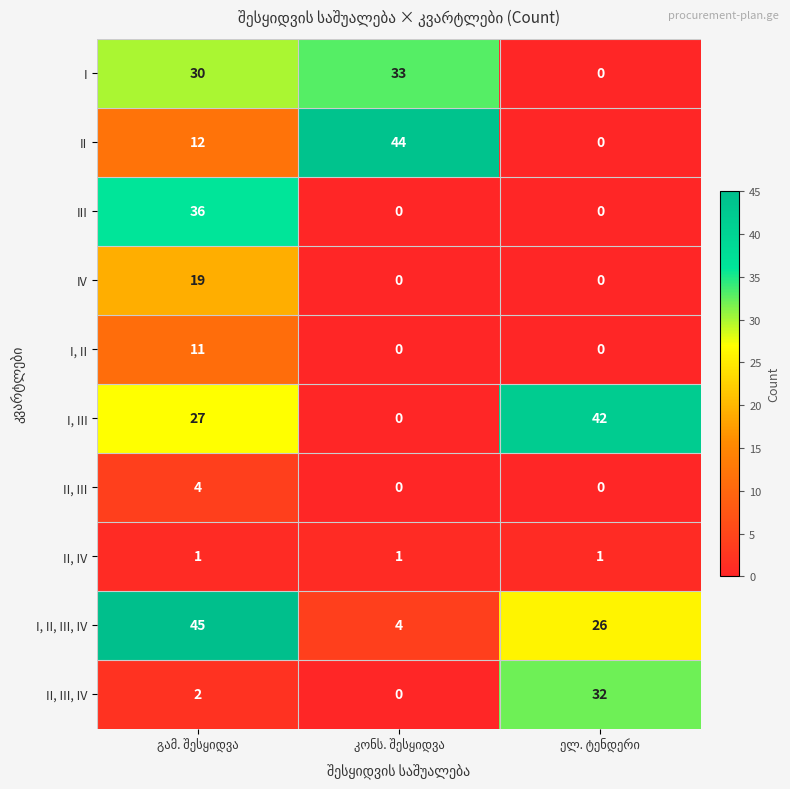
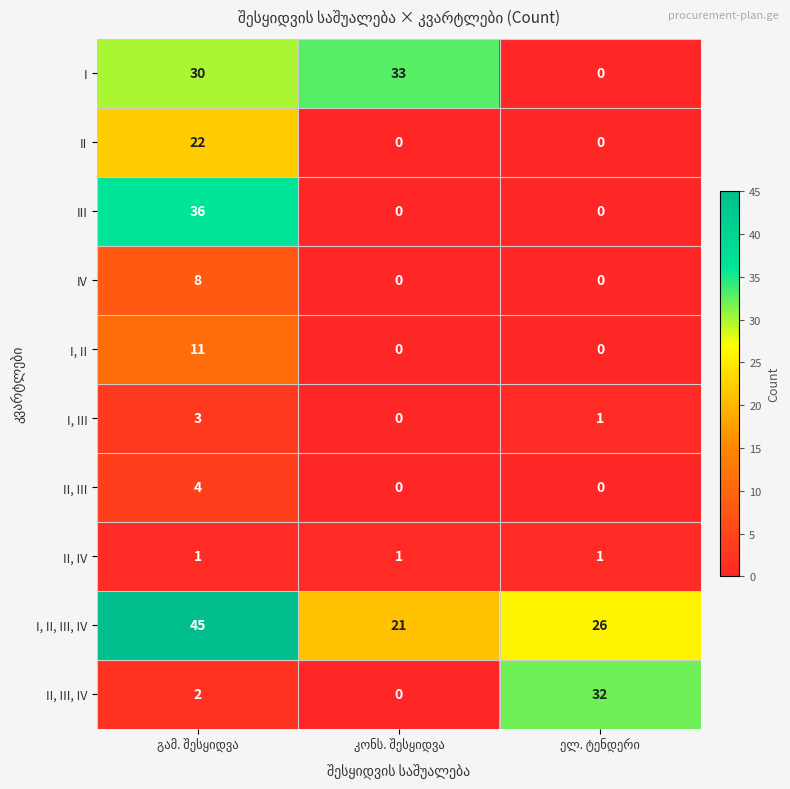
II, გამ. შესყიდვა: 12 -> 22
II, კონს. შესყიდვა: 44 -> 0
IV, გამ. შესყიდვა: 19 -> 8
I, III, გამ. შესყიდვა: 27 -> 3
I, III, ელ. ტენდერი: 42 -> 1
I, II, III, IV, კონს. შესყიდვა: 4 -> 21
